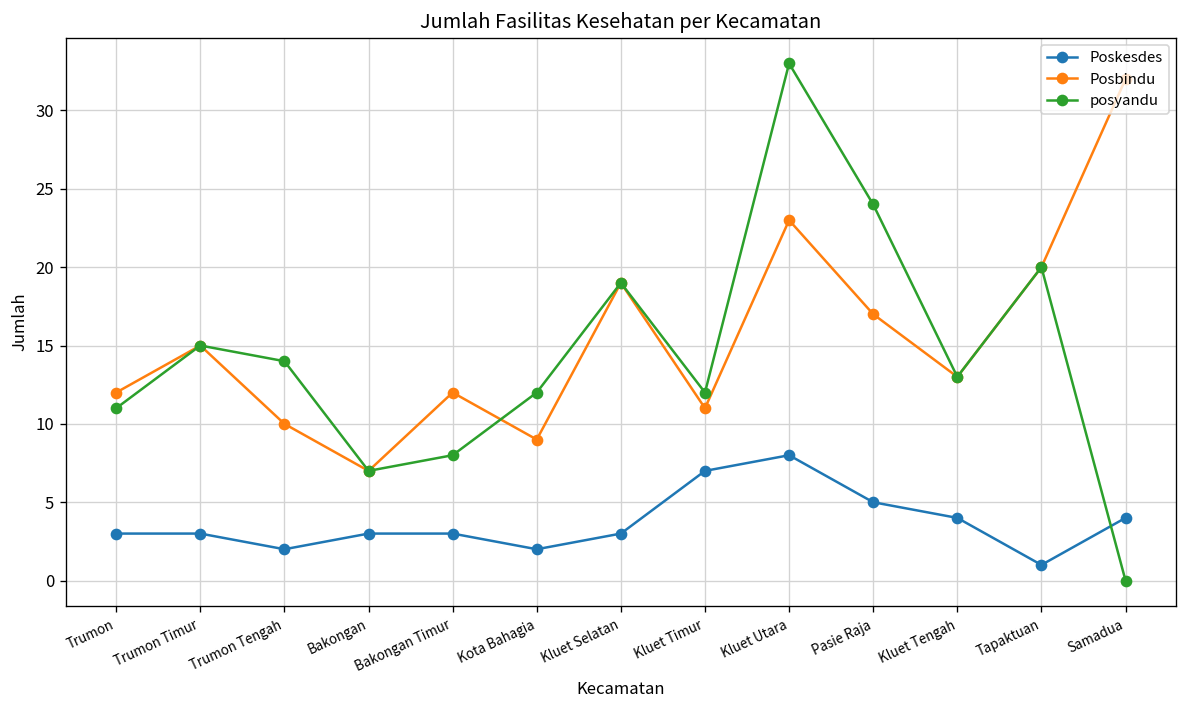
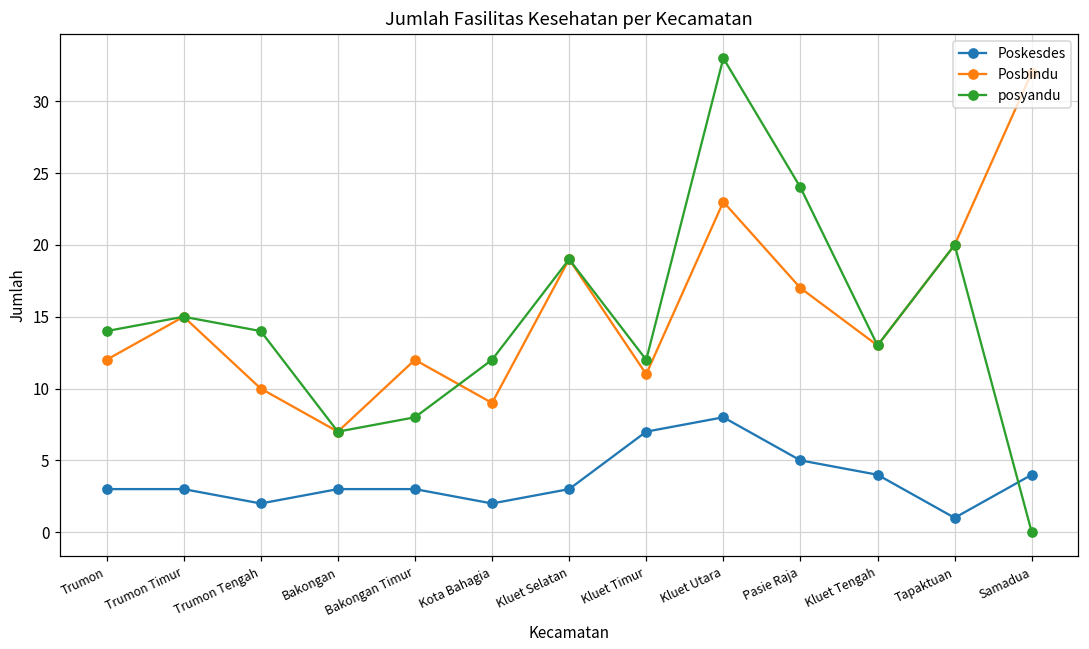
posyandu, Trumon: 11 -> 14
